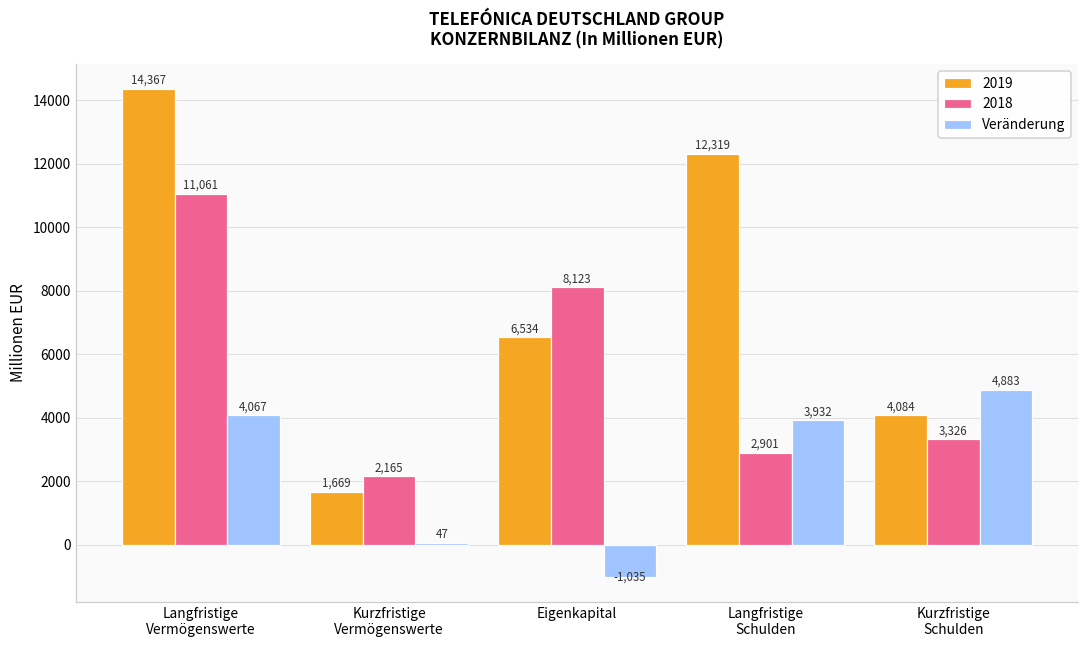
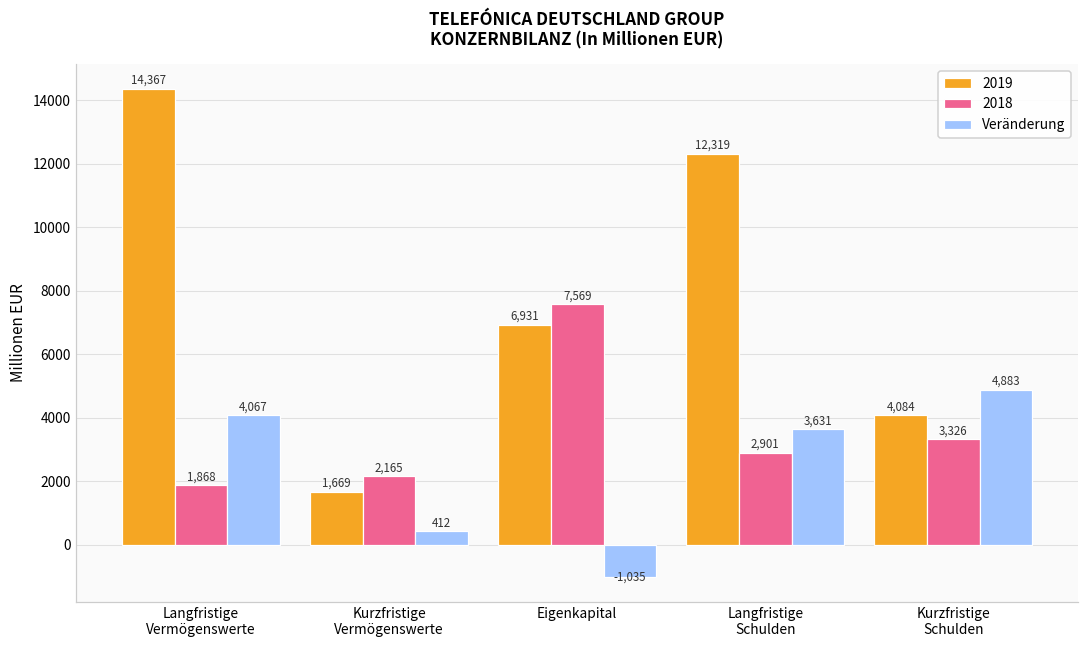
2018, Langfristige Vermögenswerte: 11,061 -> 1,868
Veränderung, Kurzfristige Vermögenswerte: 47 -> 412
2019, Eigenkapital: 6,534 -> 6,931
2018, Eigenkapital: 8,123 -> 7,569
Veränderung, Langfristige Schulden: 3,932 -> 3,631
